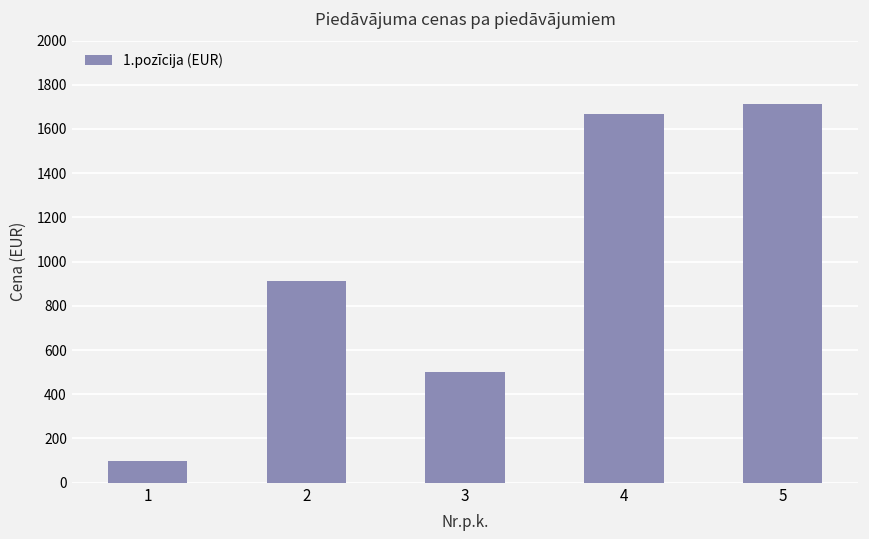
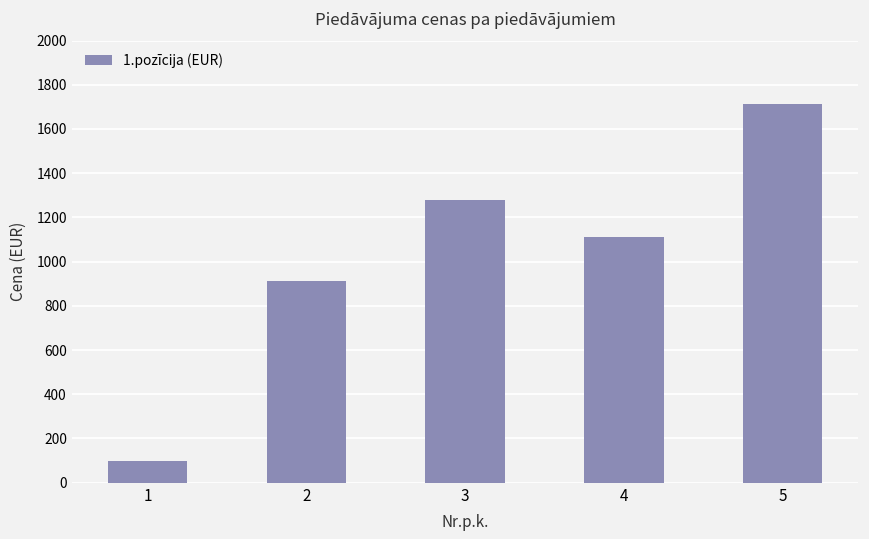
3: 500 -> 1280
4: 1670 -> 1110
